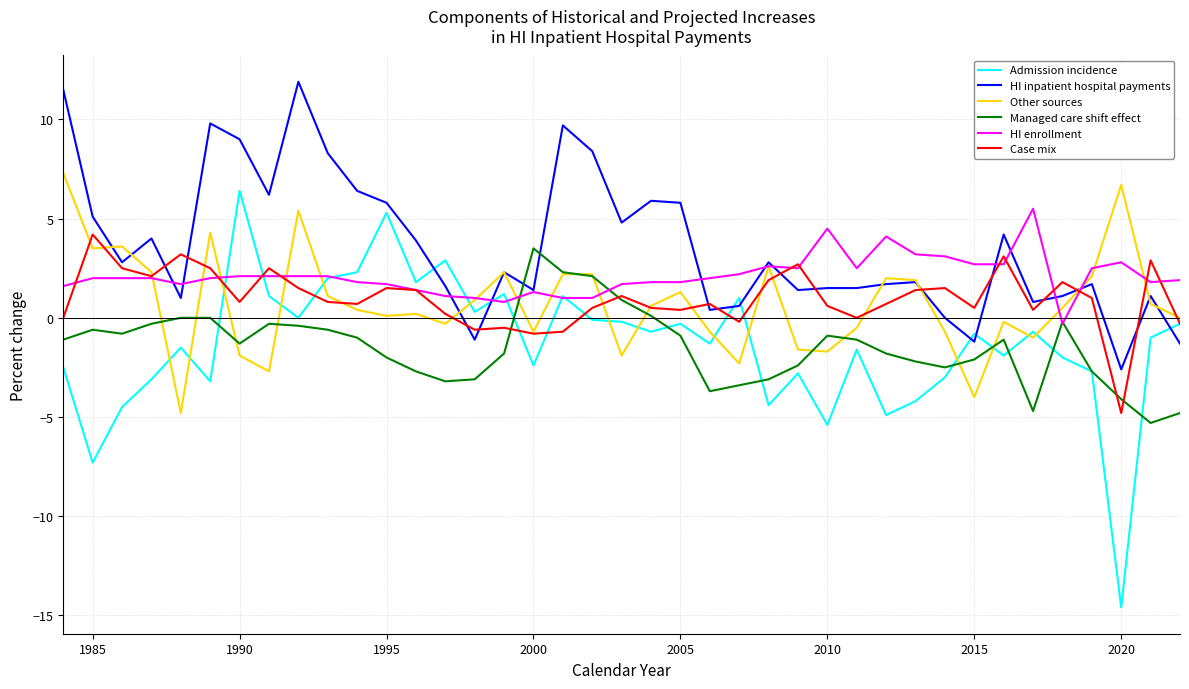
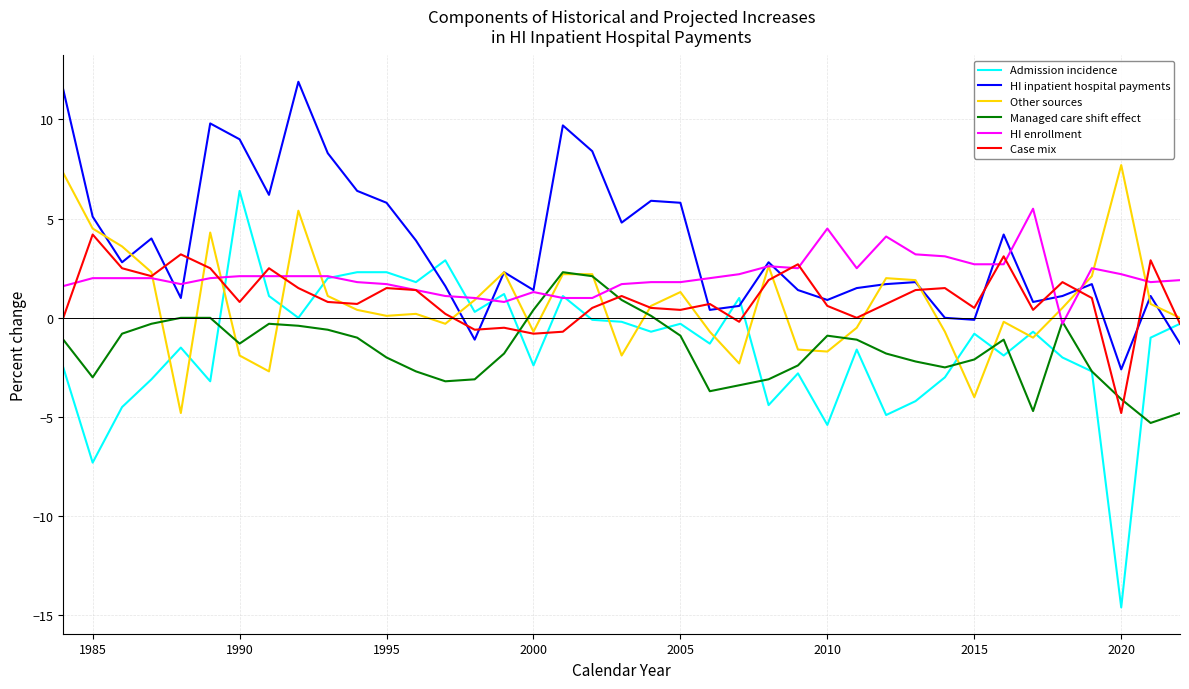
Other sources, 1985: 3.5 -> 4.5
Managed care shift effect, 1985: -0.6 -> -3.0
Admission incidence, 1995: 5.3 -> 2.3
Managed care shift effect, 2000: 3.5 -> 0.4
HI inpatient hospital payments, 2010: 1.5 -> 0.9
HI inpatient hospital payments, 2015: -1.2 -> -0.1
Other sources, 2020: 6.7 -> 7.7
HI enrollment, 2020: 2.8 -> 2.2
